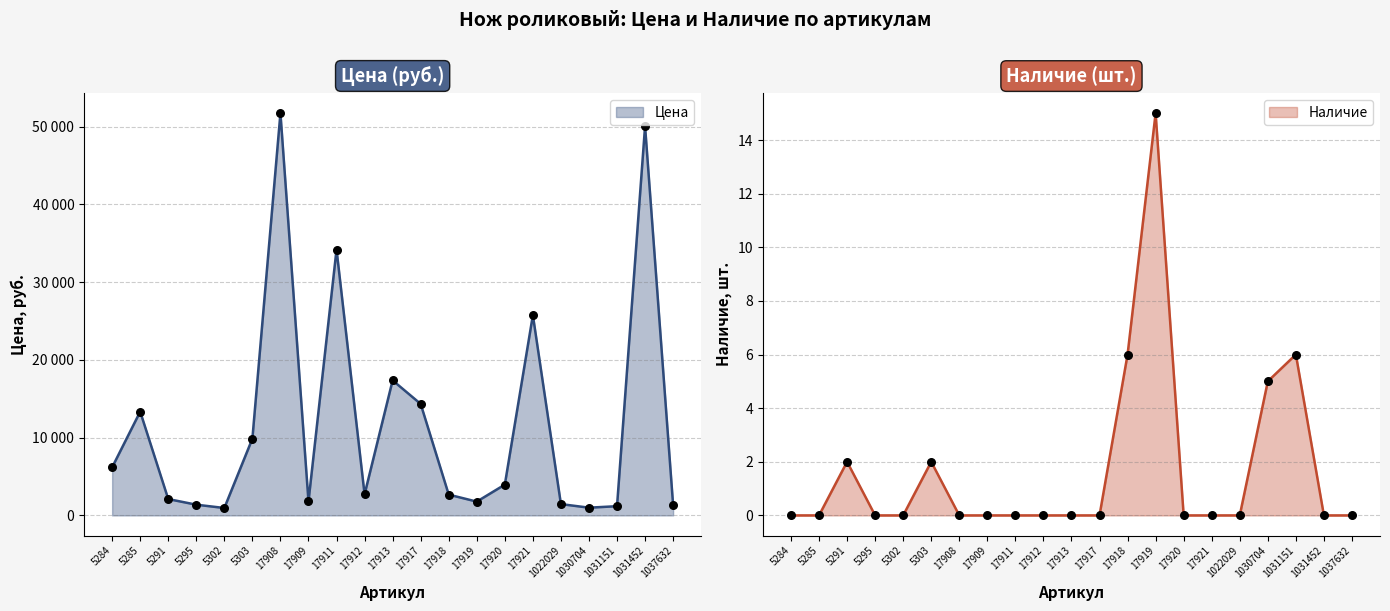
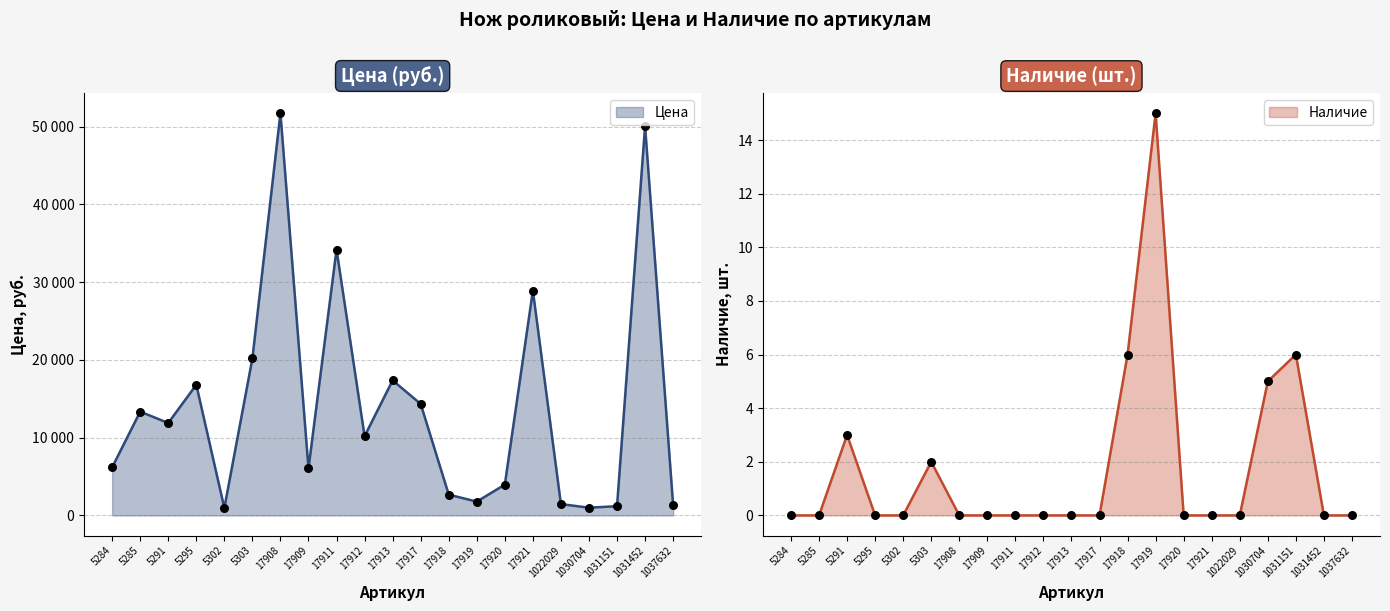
Цена (руб.), 5291: 2000 -> 12000
Цена (руб.), 5295: 1000 -> 17000
Цена (руб.), 5303: 10000 -> 20000
Цена (руб.), 17909: 2000 -> 6000
Цена (руб.), 17912: 3000 -> 10000
Цена (руб.), 17921: 26000 -> 29000
Наличие (шт.), 5291: 2 -> 3
